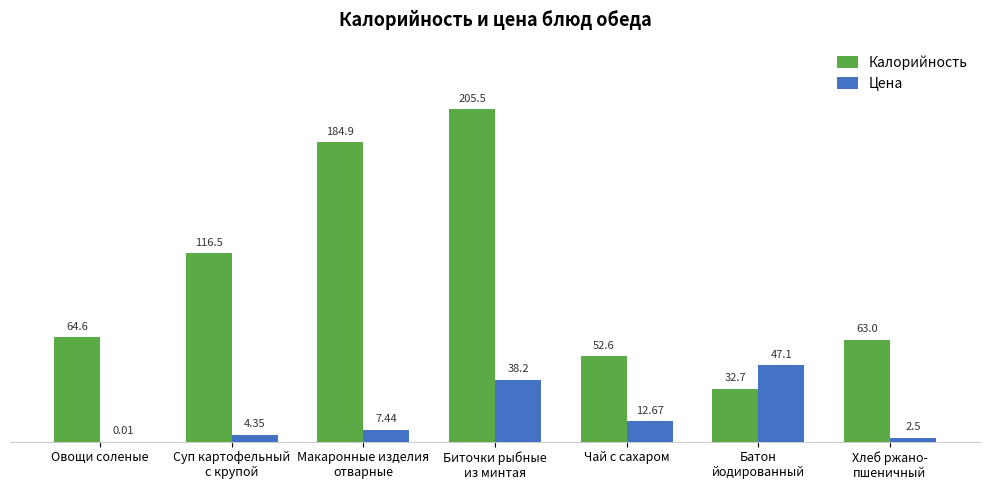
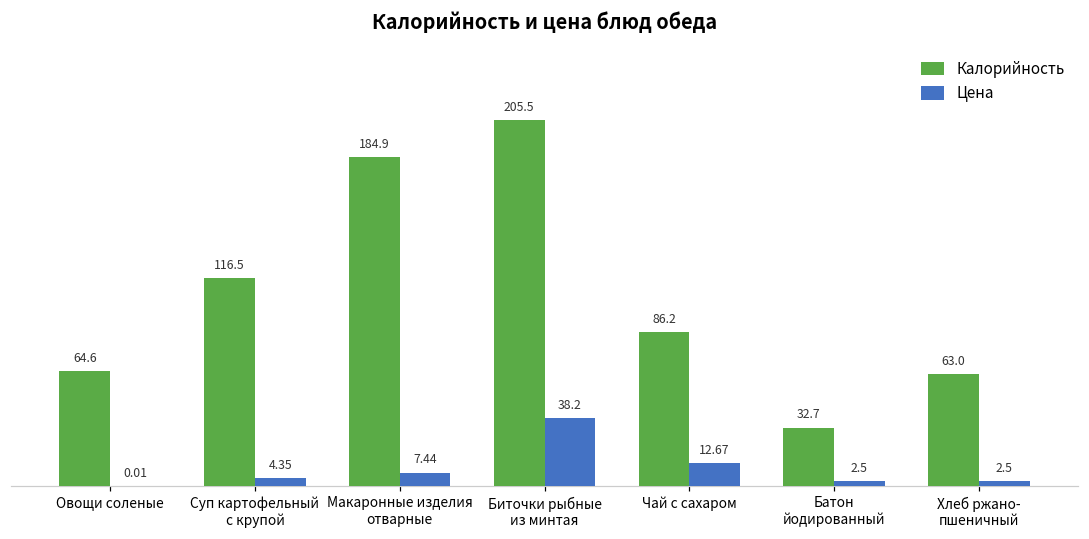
Калорийность, Чай с сахаром: 52.6 -> 86.2
Цена, Батон йодированный: 47.1 -> 2.5
